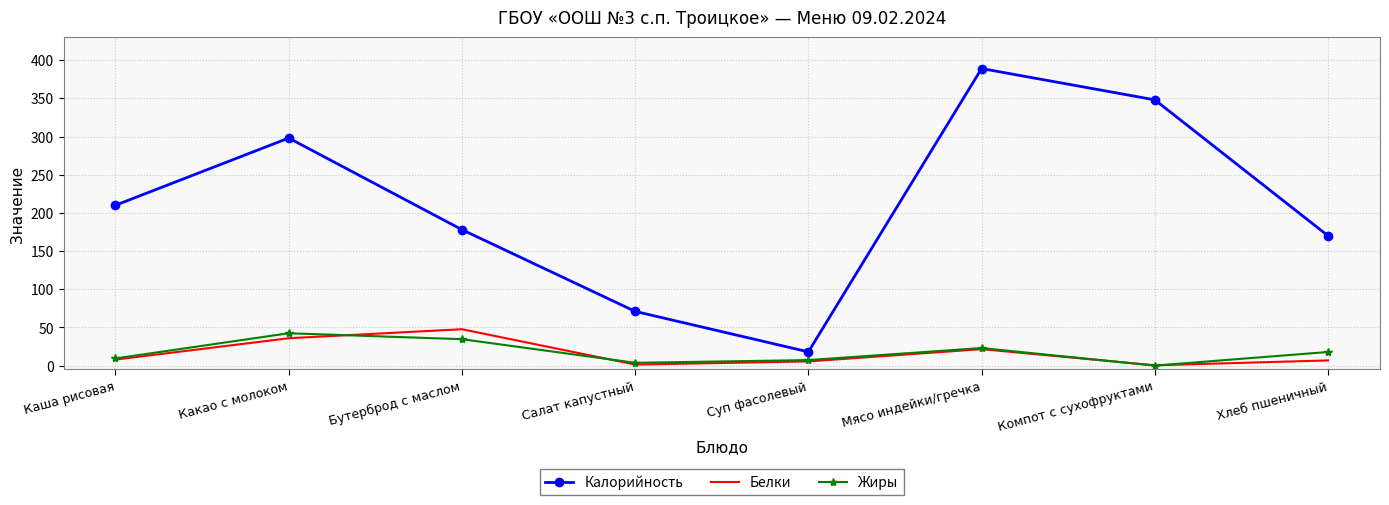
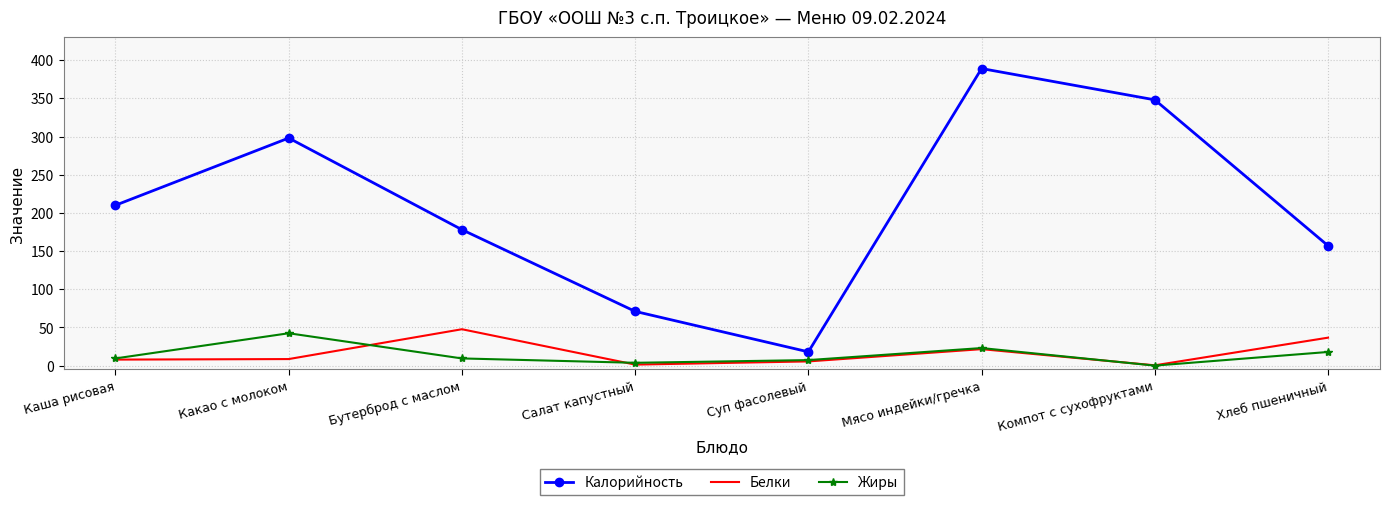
Белки, Какао с молоком: 40 -> 10
Жиры, Бутерброд с маслом: 30 -> 10
Калорийность, Хлеб пшеничный: 170 -> 160
Белки, Хлеб пшеничный: 10 -> 40
